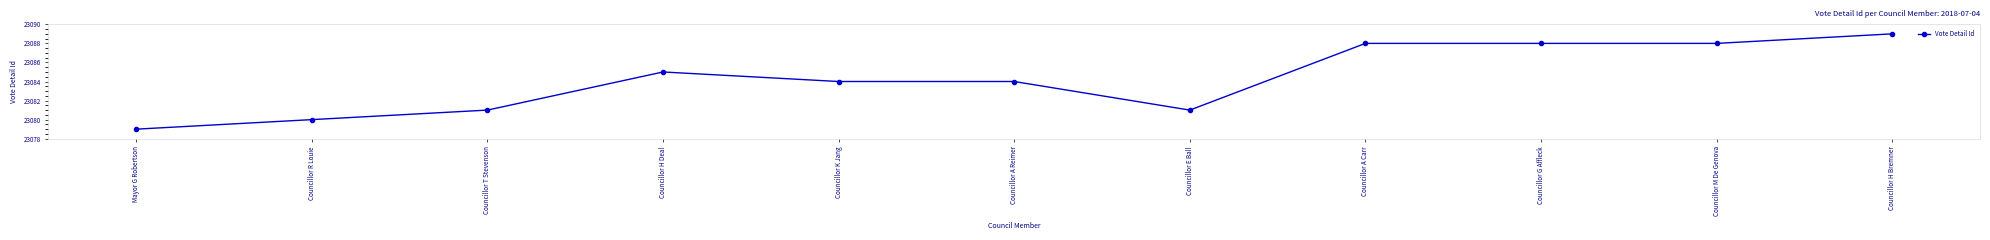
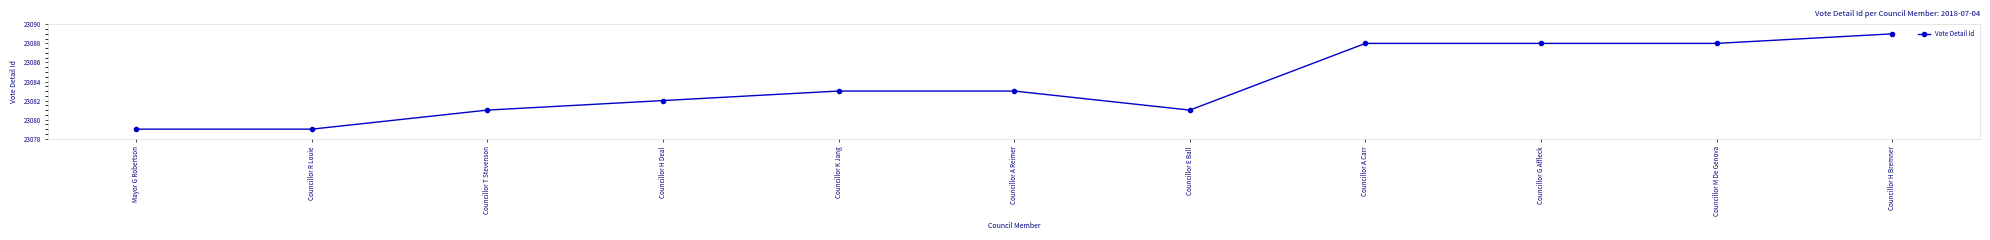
Councillor R Louie: 23080 -> 23079
Councillor H Deal: 23085 -> 23082
Councillor K Jang: 23084 -> 23083
Councillor A Reimer: 23084 -> 23083
